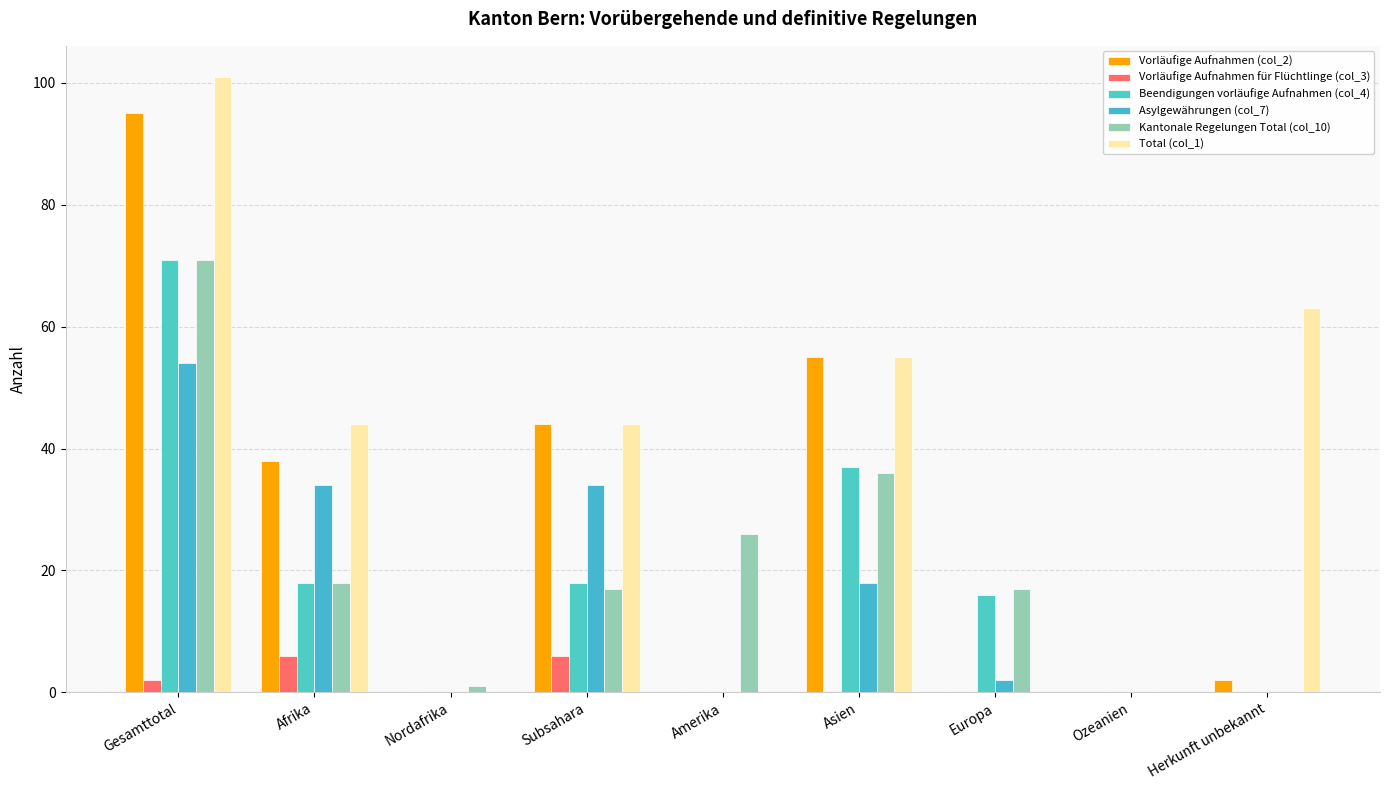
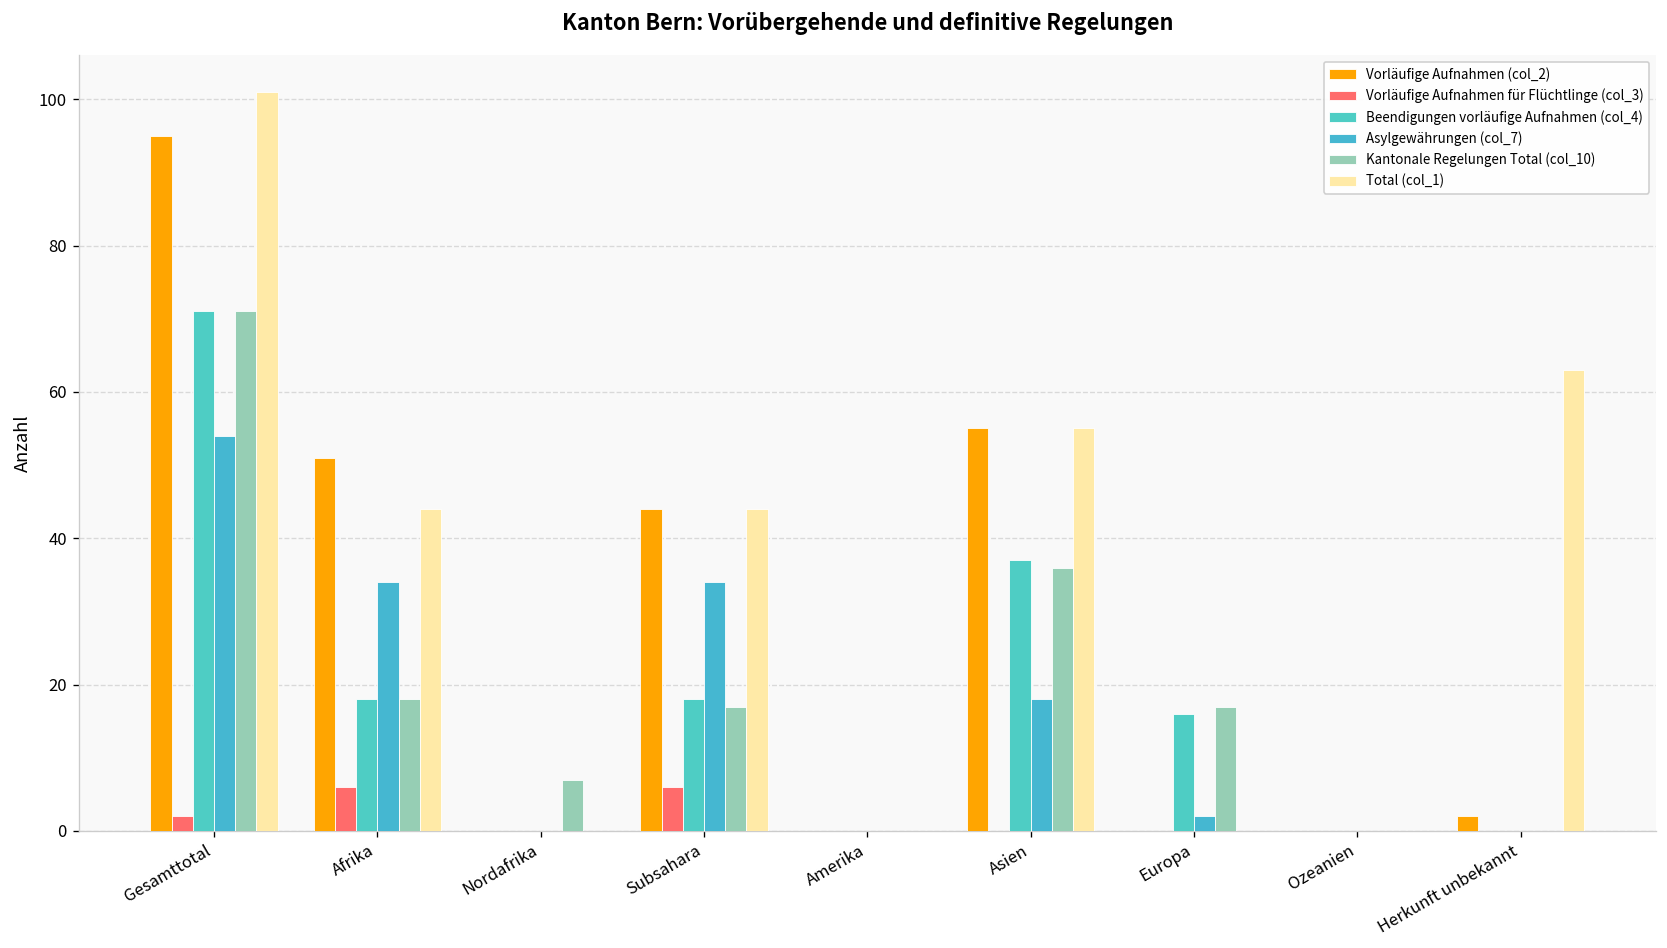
Vorläufige Aufnahmen (col_2), Afrika: 38 -> 51
Kantonale Regelungen Total (col_10), Nordafrika: 1 -> 7
Kantonale Regelungen Total (col_10), Amerika: 26 -> 0
